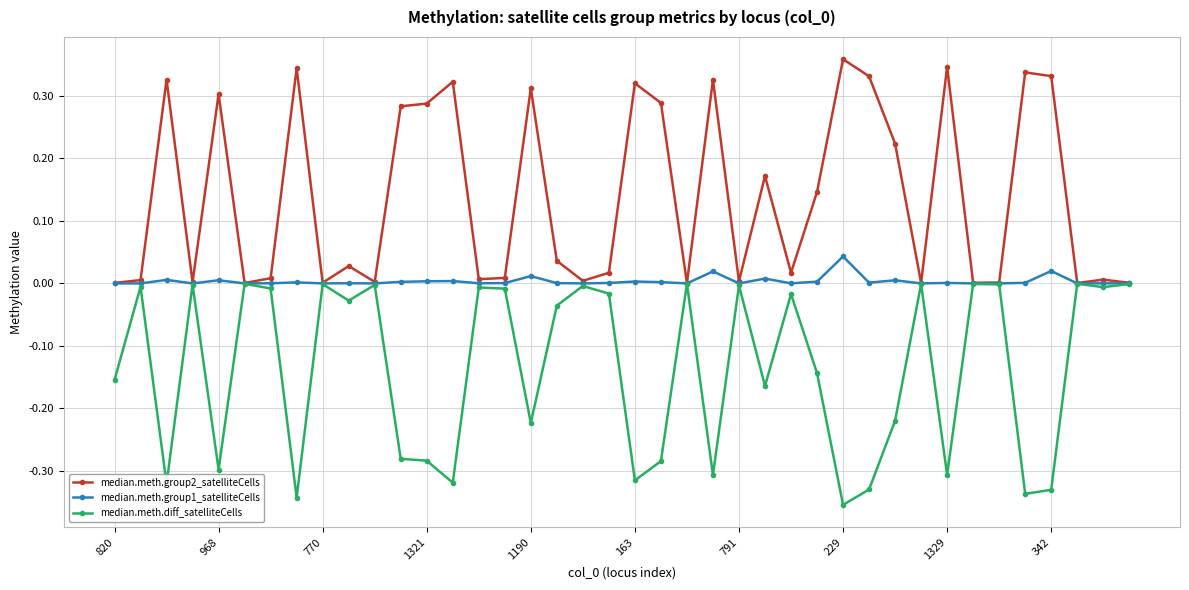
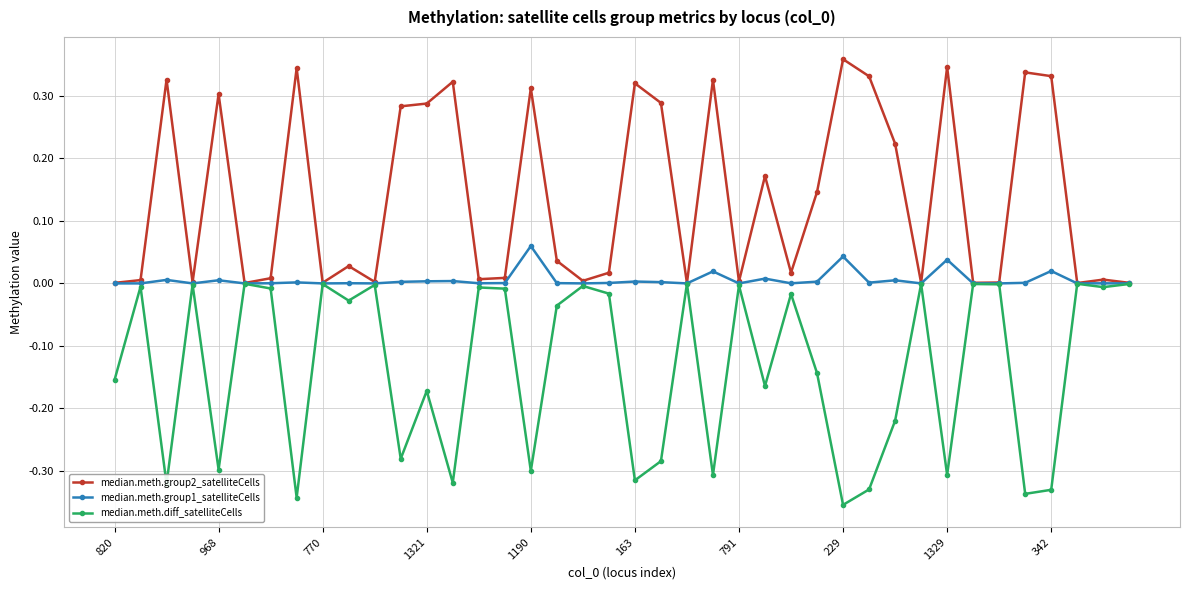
median.meth.diff_satelliteCells, 1321: -0.28 -> -0.17
median.meth.group1_satelliteCells, 1190: 0.01 -> 0.06
median.meth.diff_satelliteCells, 1190: -0.22 -> -0.30
median.meth.group1_satelliteCells, 1329: 0.00 -> 0.04
